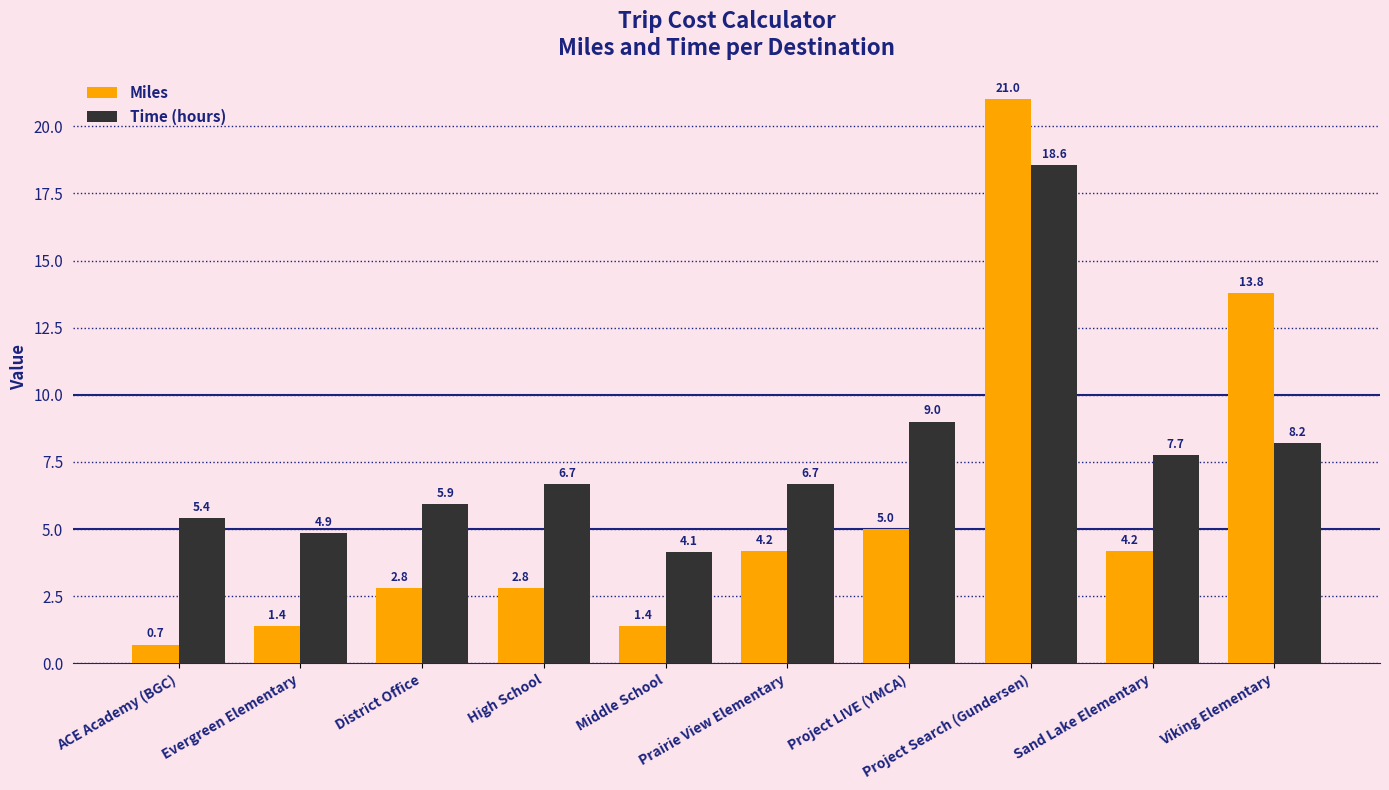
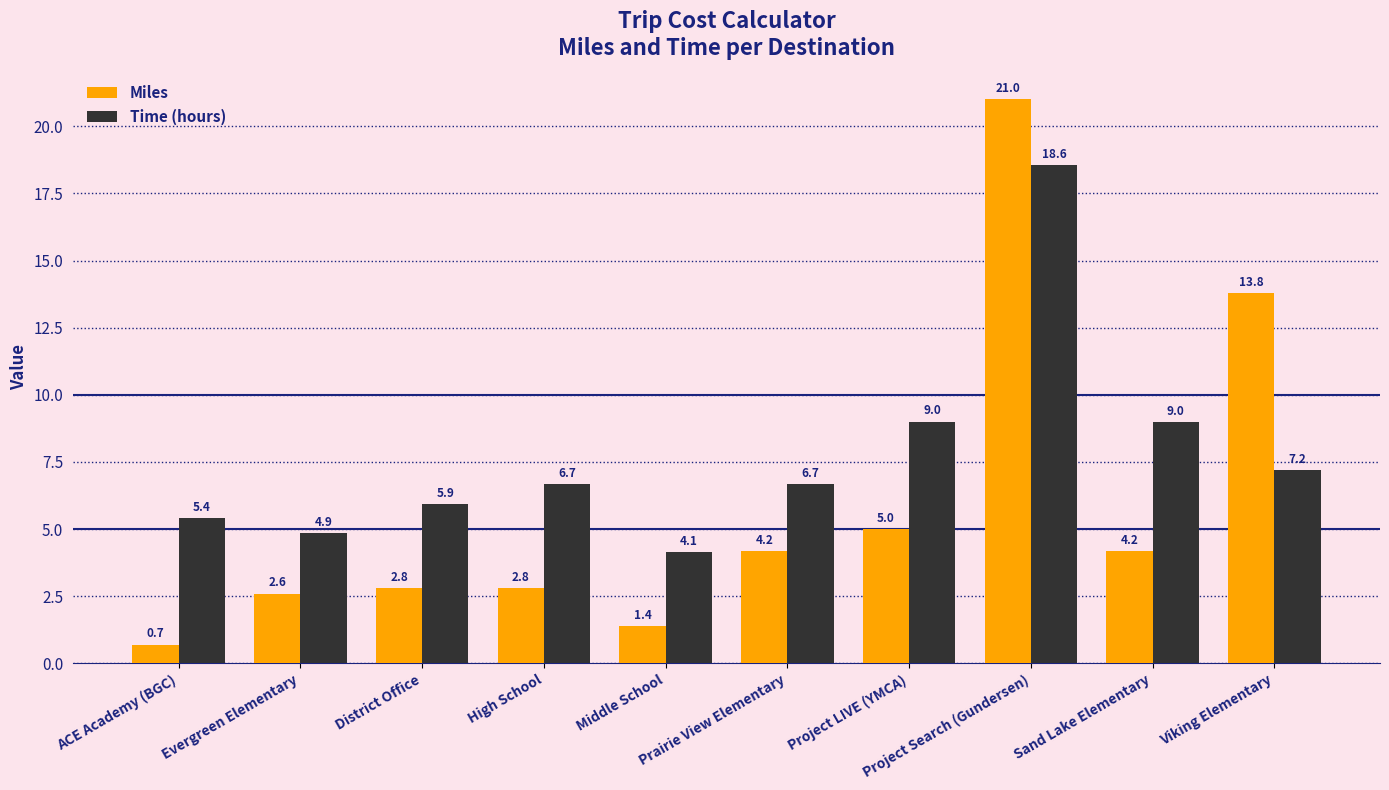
Miles, Evergreen Elementary: 1.4 -> 2.6
Time (hours), Sand Lake Elementary: 7.7 -> 9.0
Time (hours), Viking Elementary: 8.2 -> 7.2
